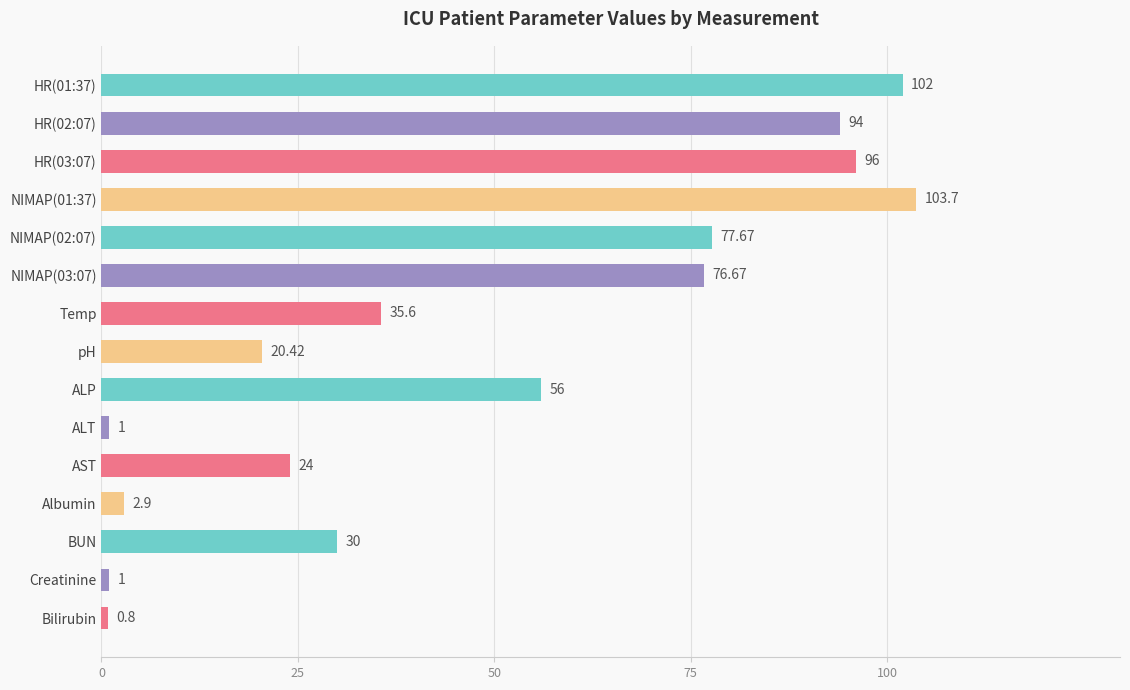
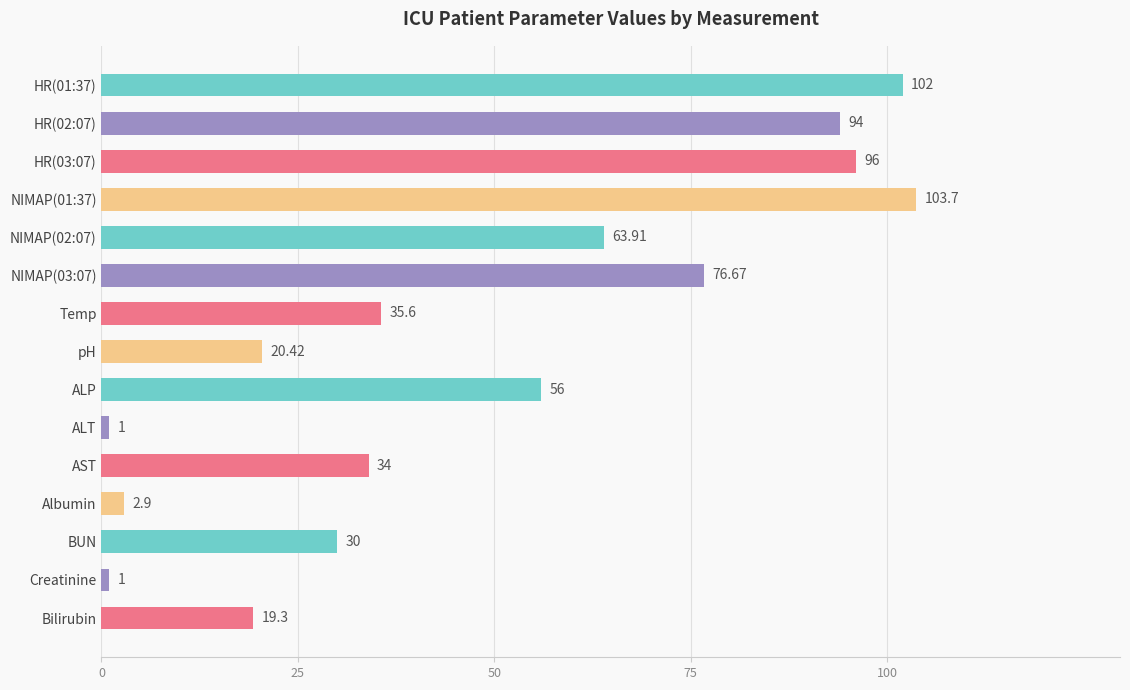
NIMAP(02:07): 77.67 -> 63.91
AST: 24 -> 34
Bilirubin: 0.8 -> 19.3
